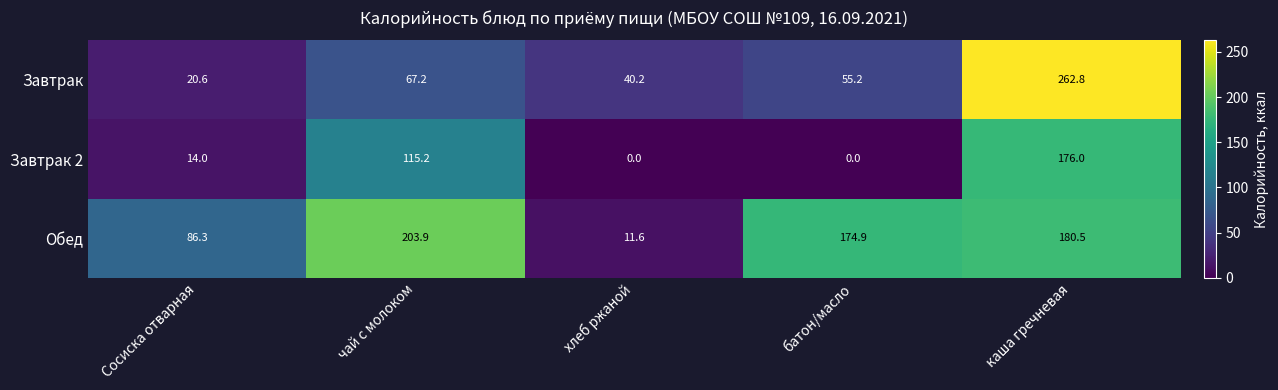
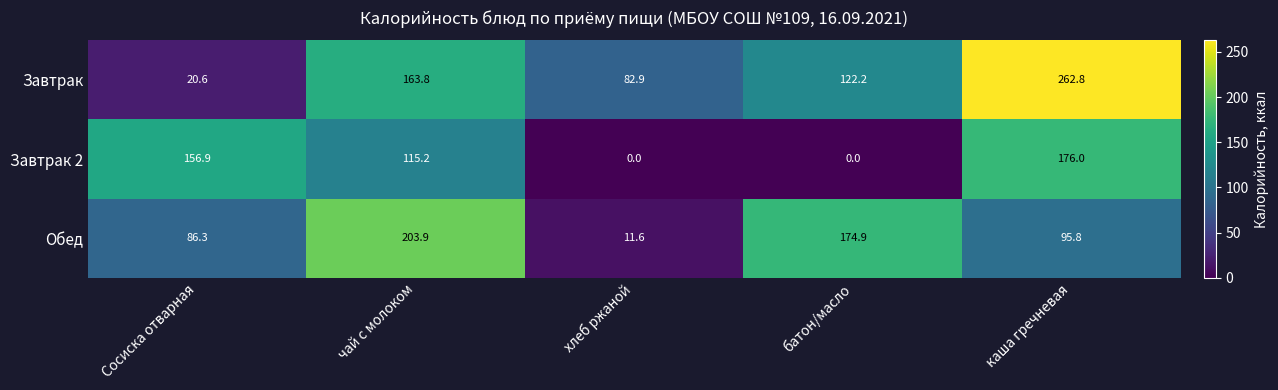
Завтрак, чай с молоком: 67.2 -> 163.8
Завтрак, хлеб ржаной: 40.2 -> 82.9
Завтрак, батон/масло: 55.2 -> 122.2
Завтрак 2, Сосиска отварная: 14.0 -> 156.9
Обед, каша гречневая: 180.5 -> 95.8
